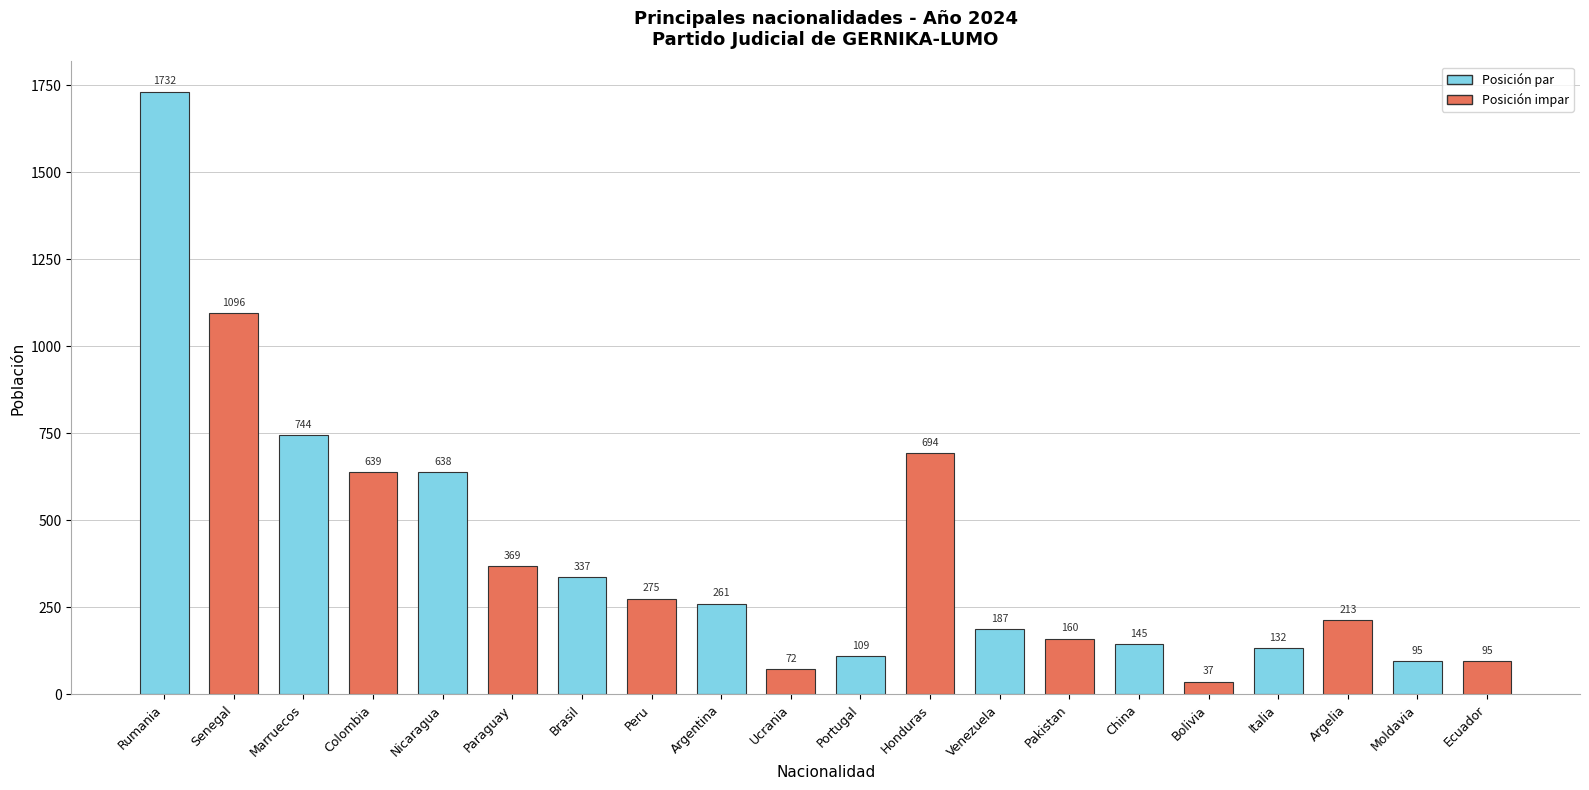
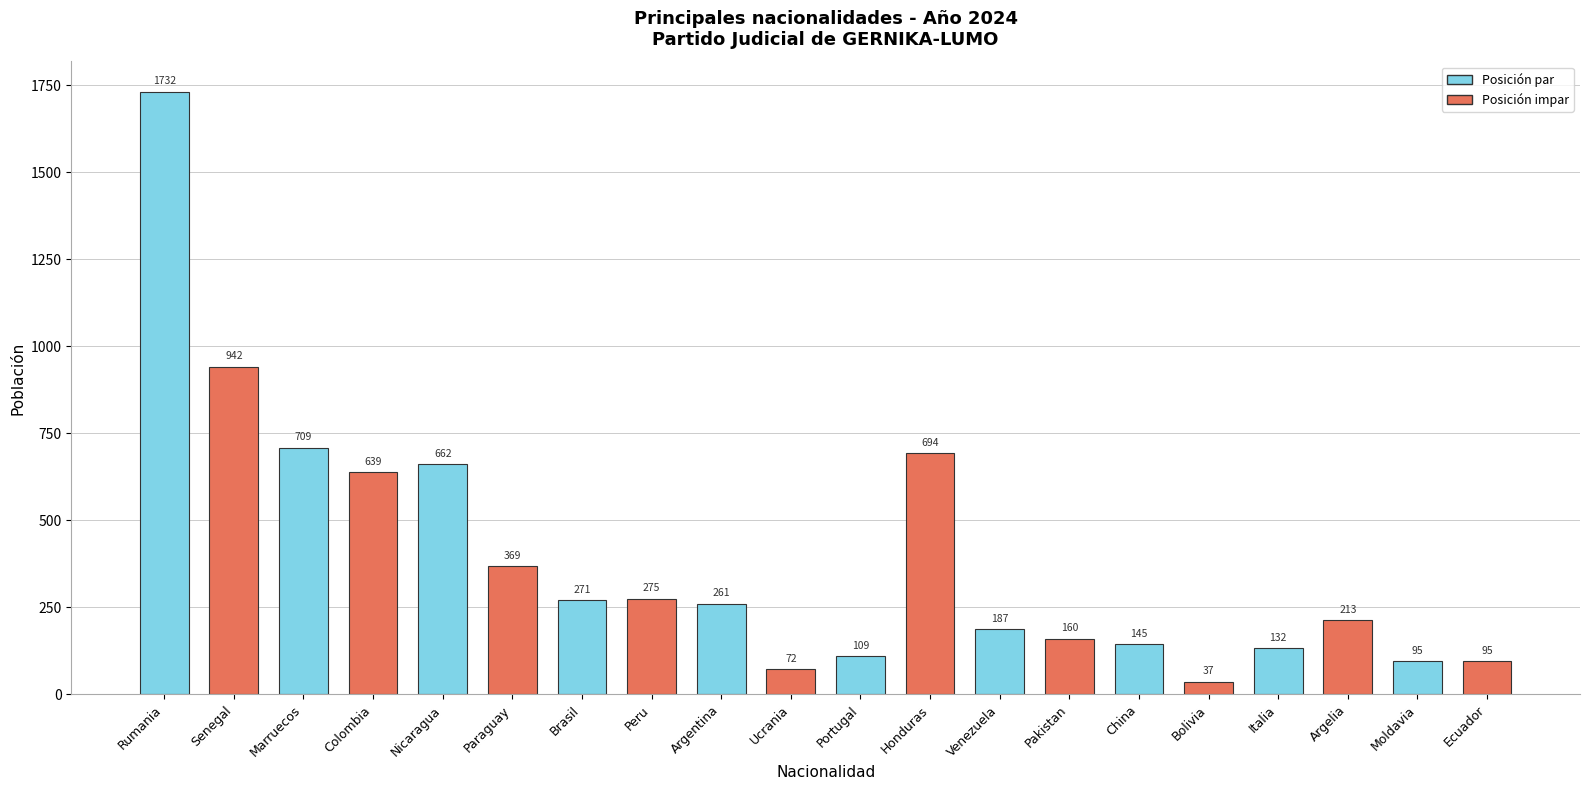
Senegal: 1096 -> 942
Marruecos: 744 -> 709
Nicaragua: 638 -> 662
Brasil: 337 -> 271
